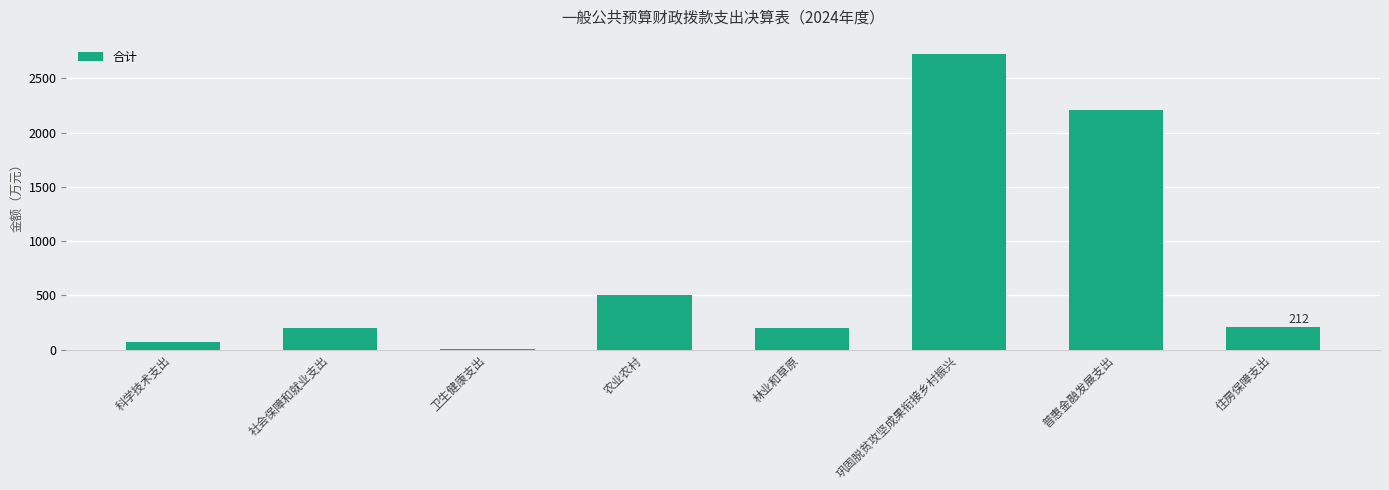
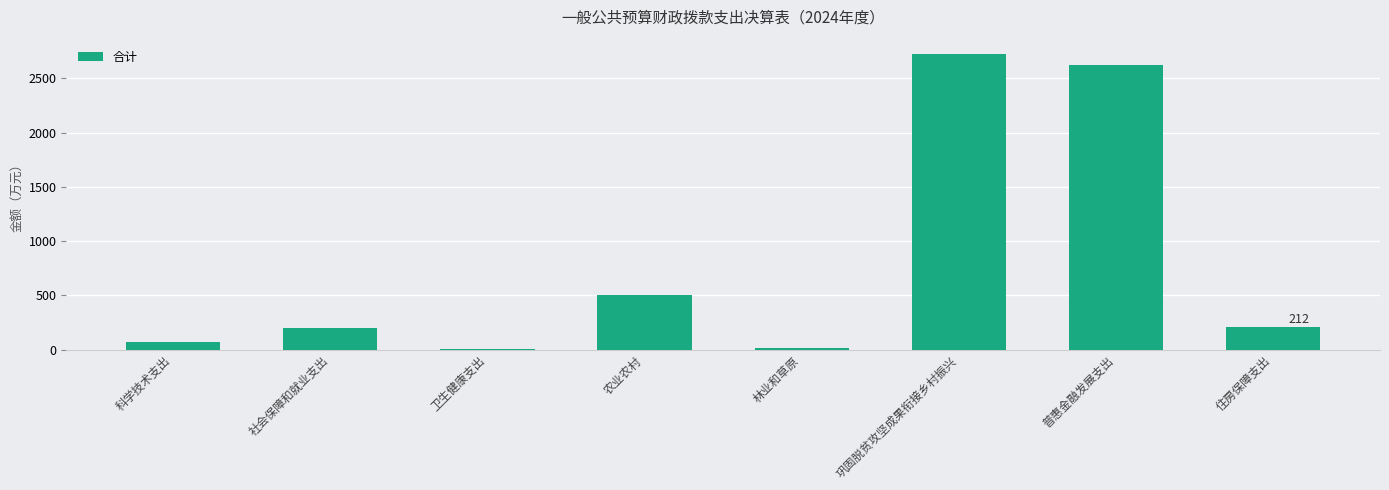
林业和草原: 200 -> 20
普惠金融发展支出: 2210 -> 2620
